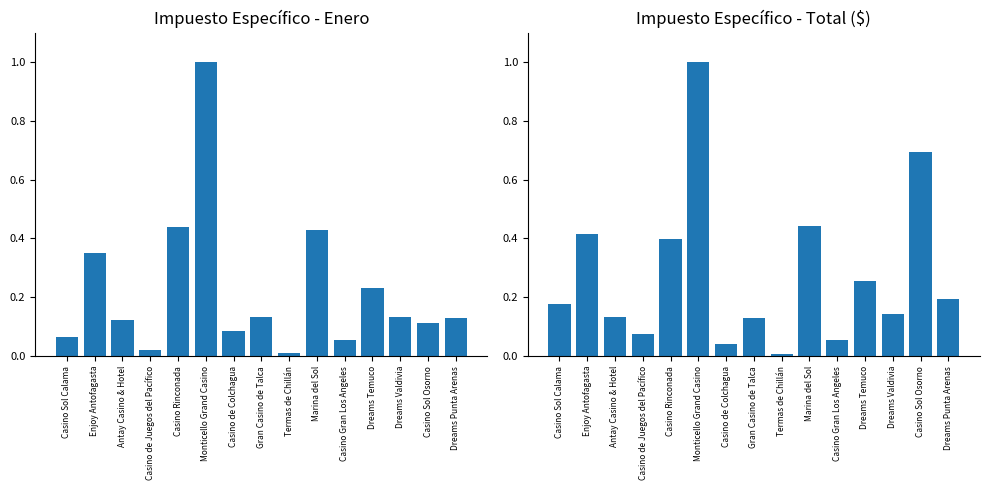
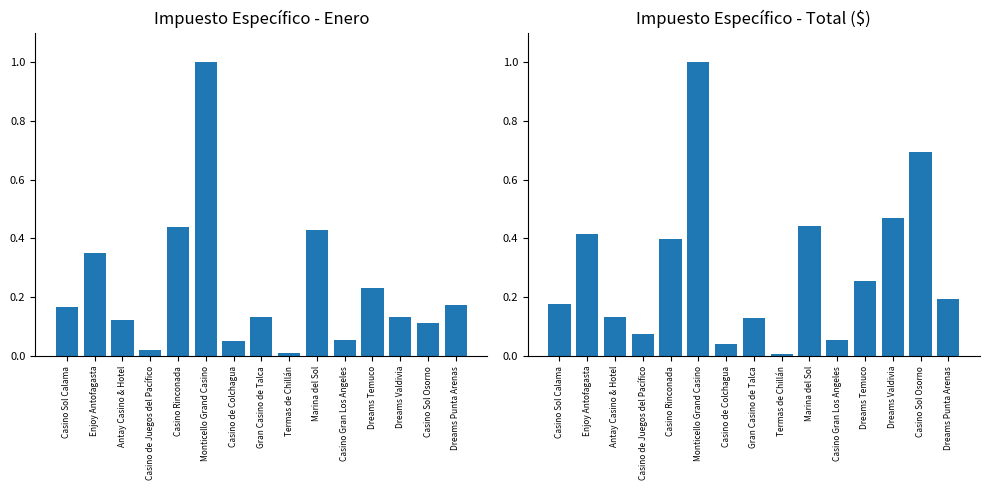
Impuesto Específico - Enero, Casino Sol Calama: 0.07 -> 0.17
Impuesto Específico - Enero, Casino de Colchagua: 0.08 -> 0.05
Impuesto Específico - Enero, Dreams Punta Arenas: 0.13 -> 0.17
Impuesto Específico - Total ($), Dreams Valdivia: 0.14 -> 0.47
